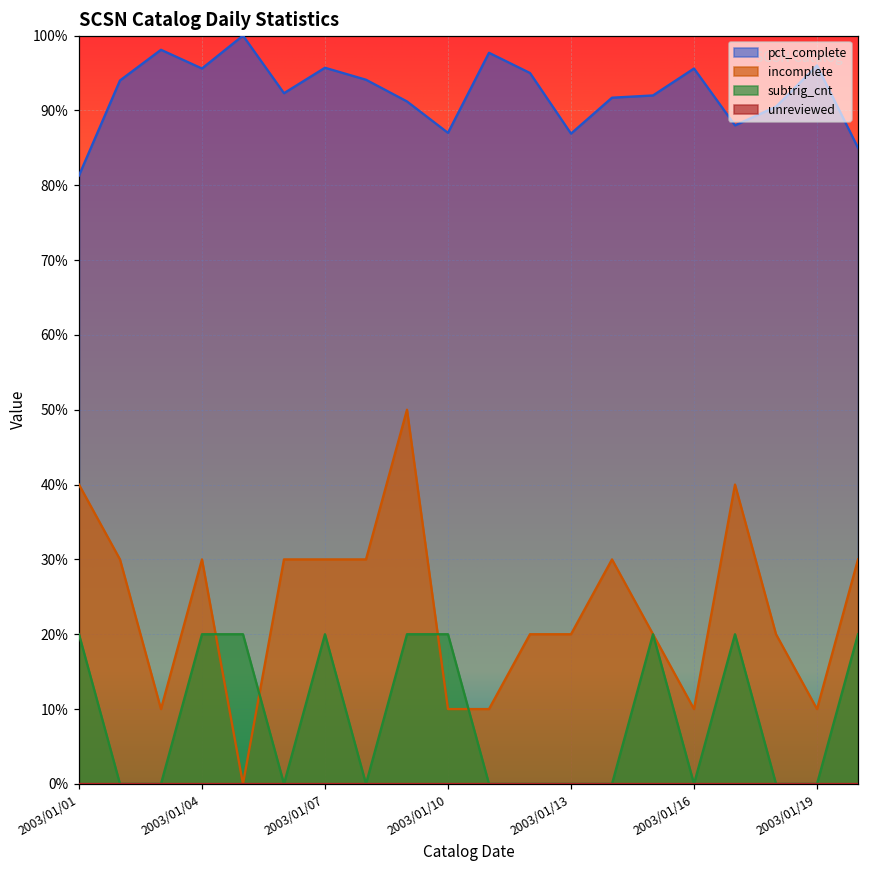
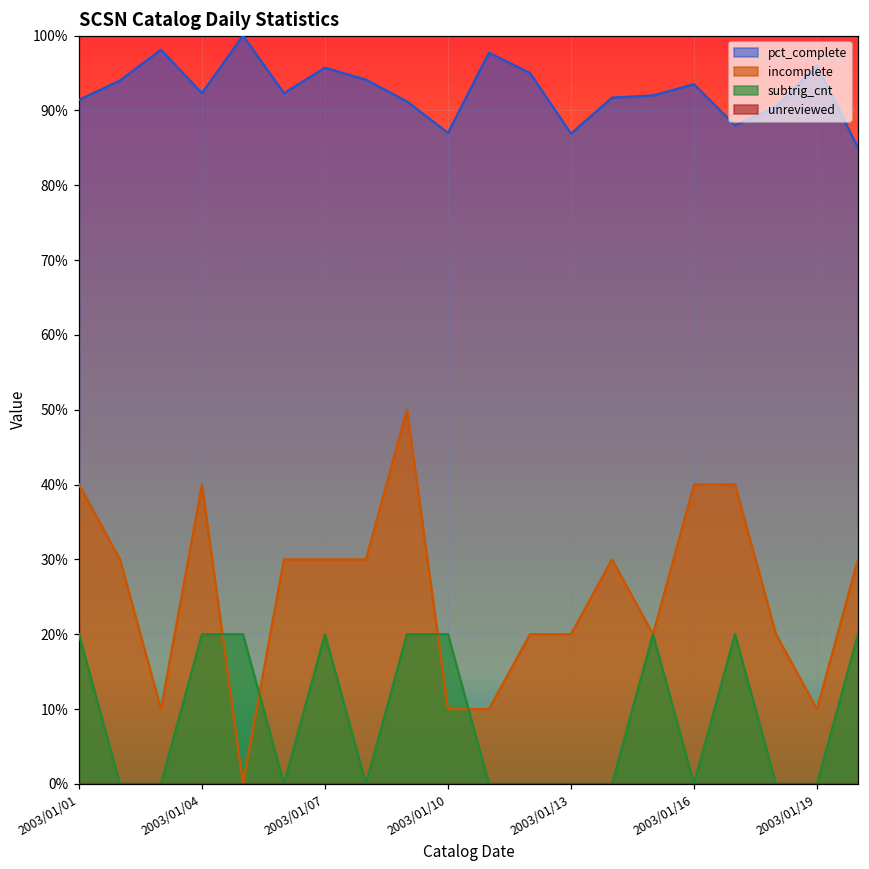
pct_complete, 2003/01/01: 81% -> 91%
pct_complete, 2003/01/04: 96% -> 92%
incomplete, 2003/01/04: 30% -> 40%
pct_complete, 2003/01/16: 96% -> 94%
incomplete, 2003/01/16: 10% -> 40%
